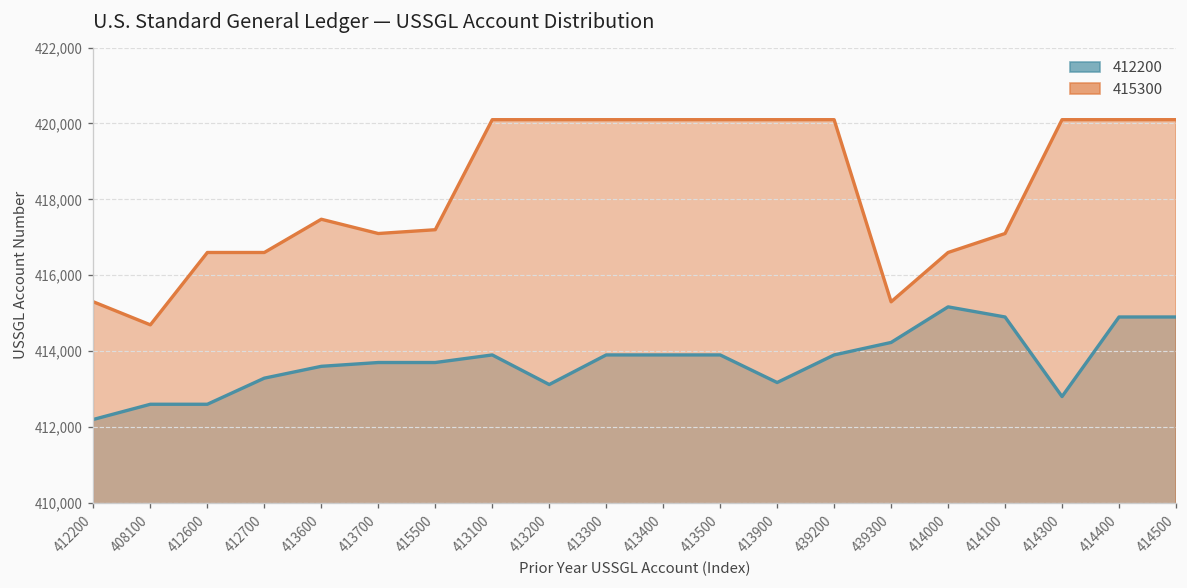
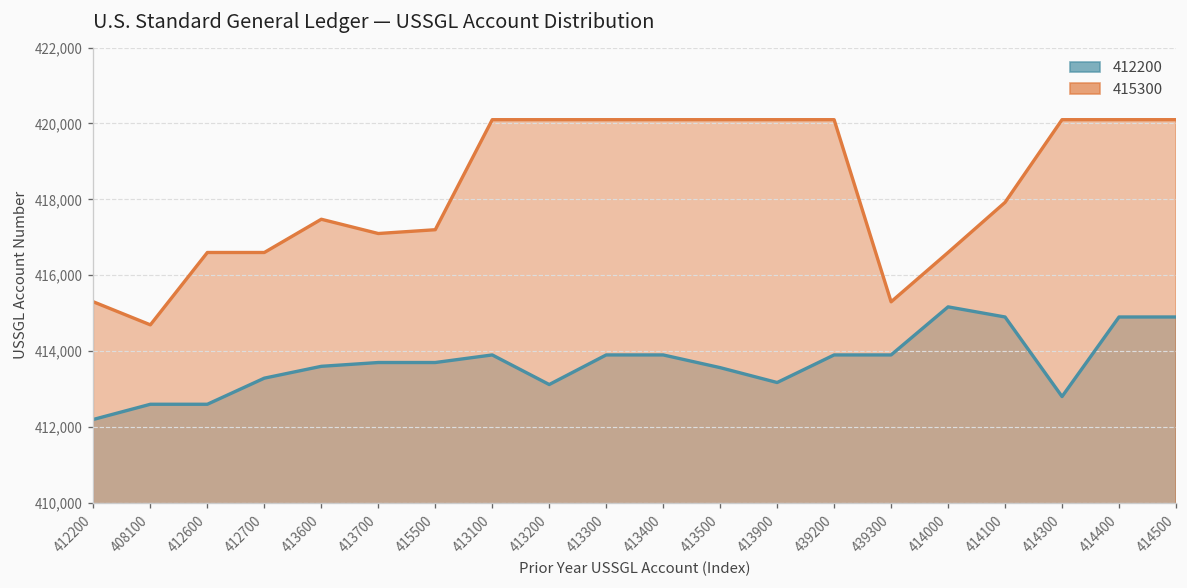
412200, 413500: 413,900 -> 413,600
412200, 439300: 414,200 -> 413,900
415300, 414100: 417,100 -> 417,900
